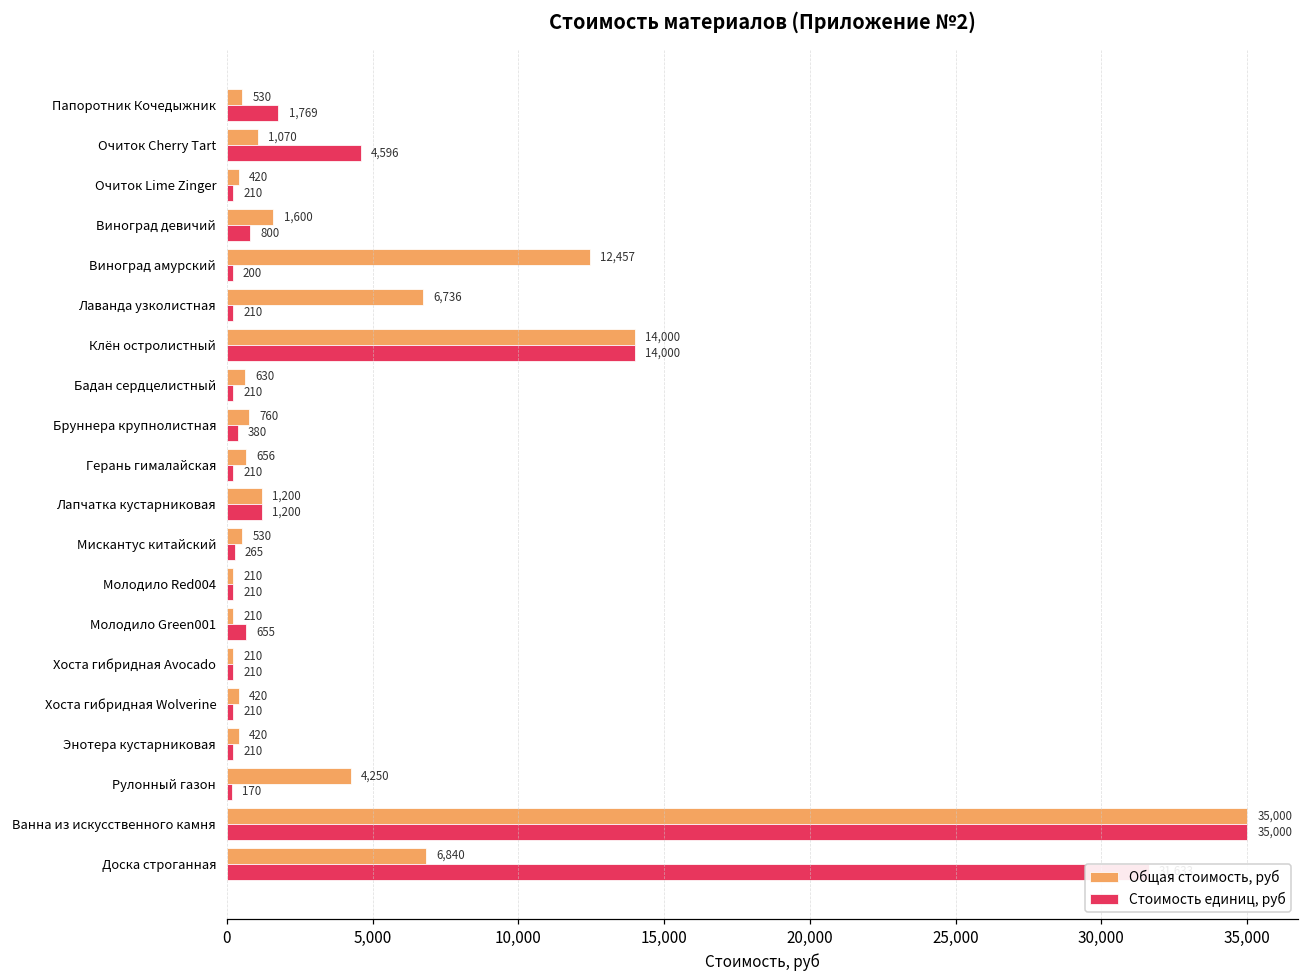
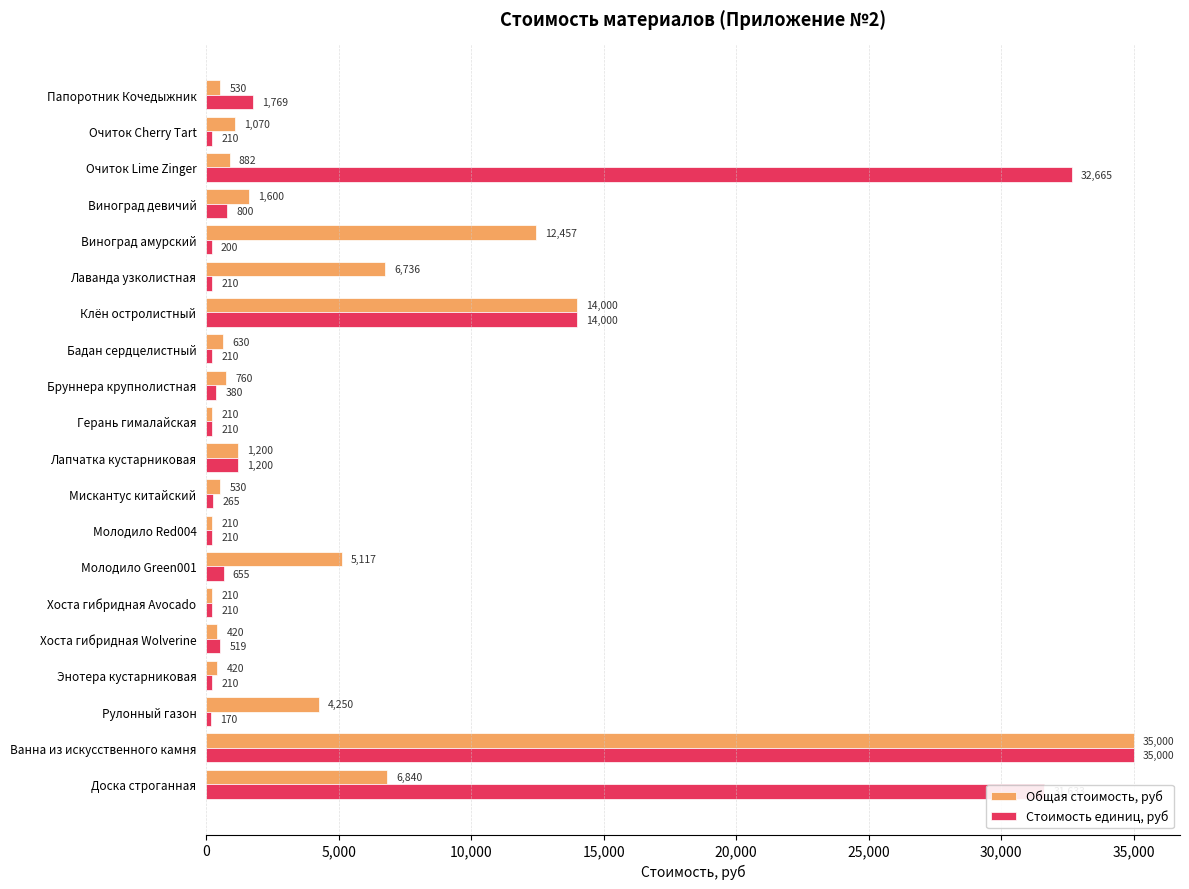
Стоимость единиц, руб, Очиток Cherry Tart: 4,596 -> 210
Общая стоимость, руб, Очиток Lime Zinger: 420 -> 882
Стоимость единиц, руб, Очиток Lime Zinger: 210 -> 32,665
Общая стоимость, руб, Герань гималайская: 656 -> 210
Общая стоимость, руб, Молодило Green001: 210 -> 5,117
Стоимость единиц, руб, Хоста гибридная Wolverine: 210 -> 519
